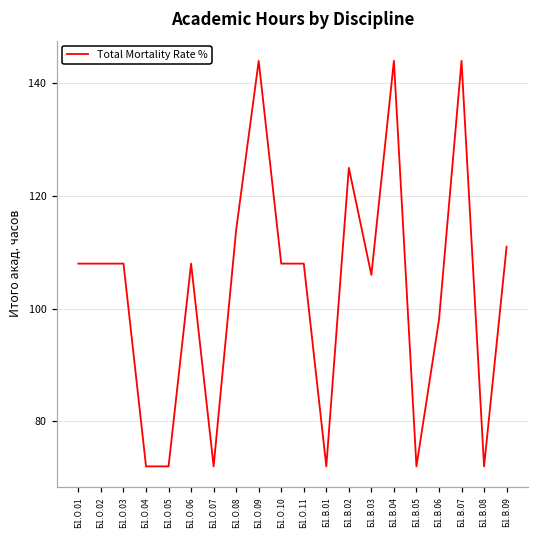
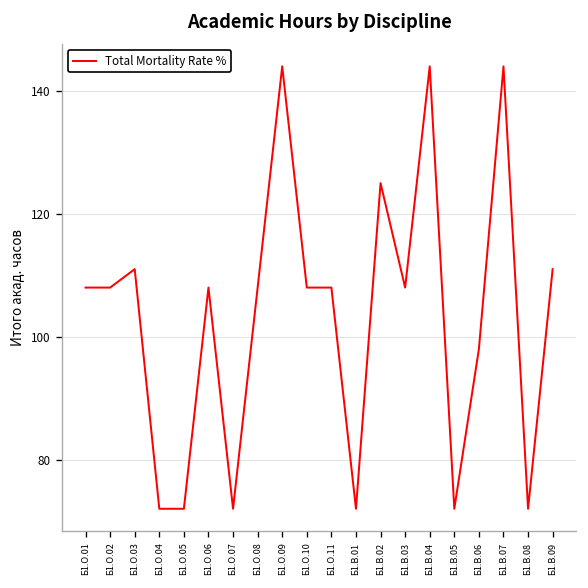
Б1.О.03: 108 -> 111
Б1.О.08: 114 -> 108
Б1.В.03: 106 -> 108
